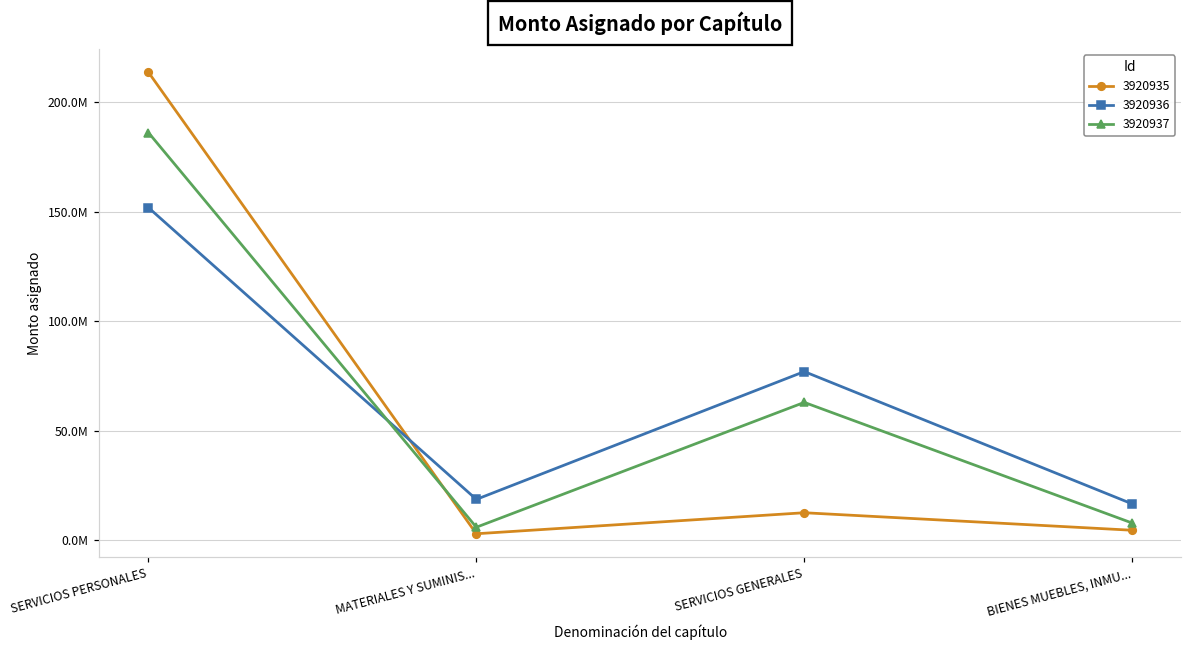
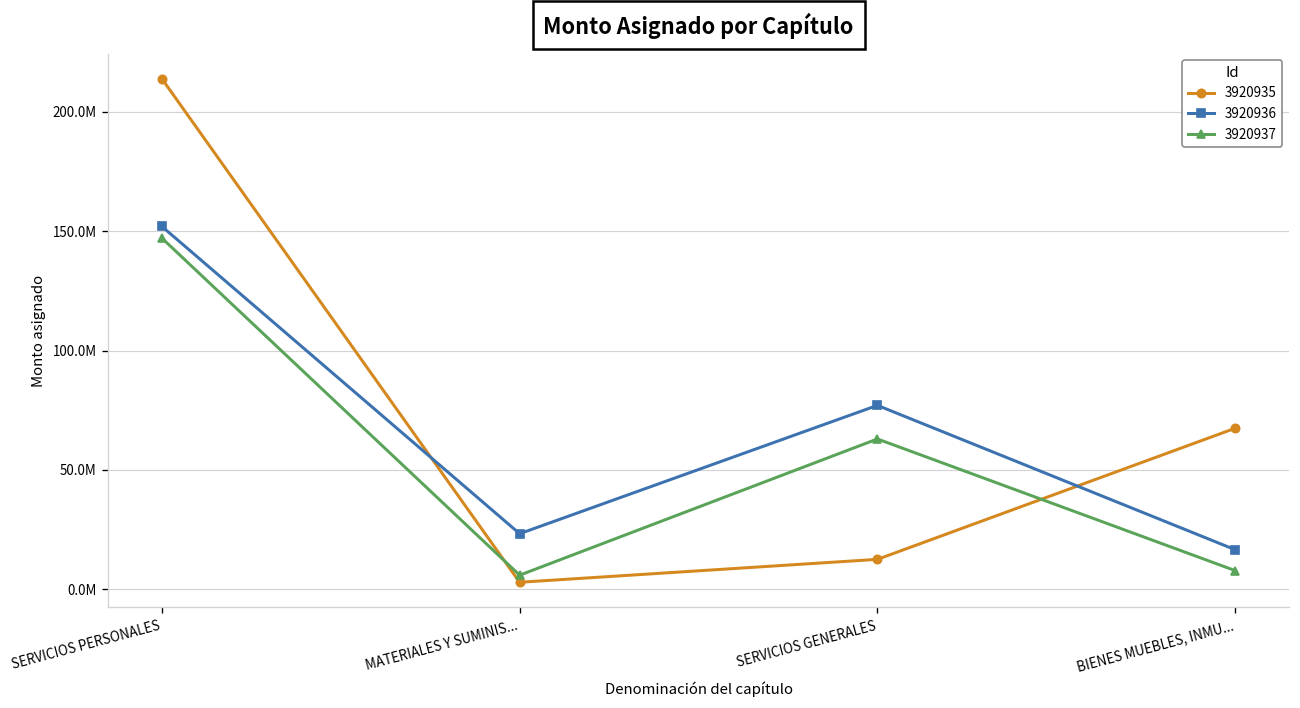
3920937, SERVICIOS PERSONALES: 186000000 -> 147000000
3920936, MATERIALES Y SUMINIS...: 19000000 -> 23000000
3920935, BIENES MUEBLES, INMU...: 5000000 -> 67000000
